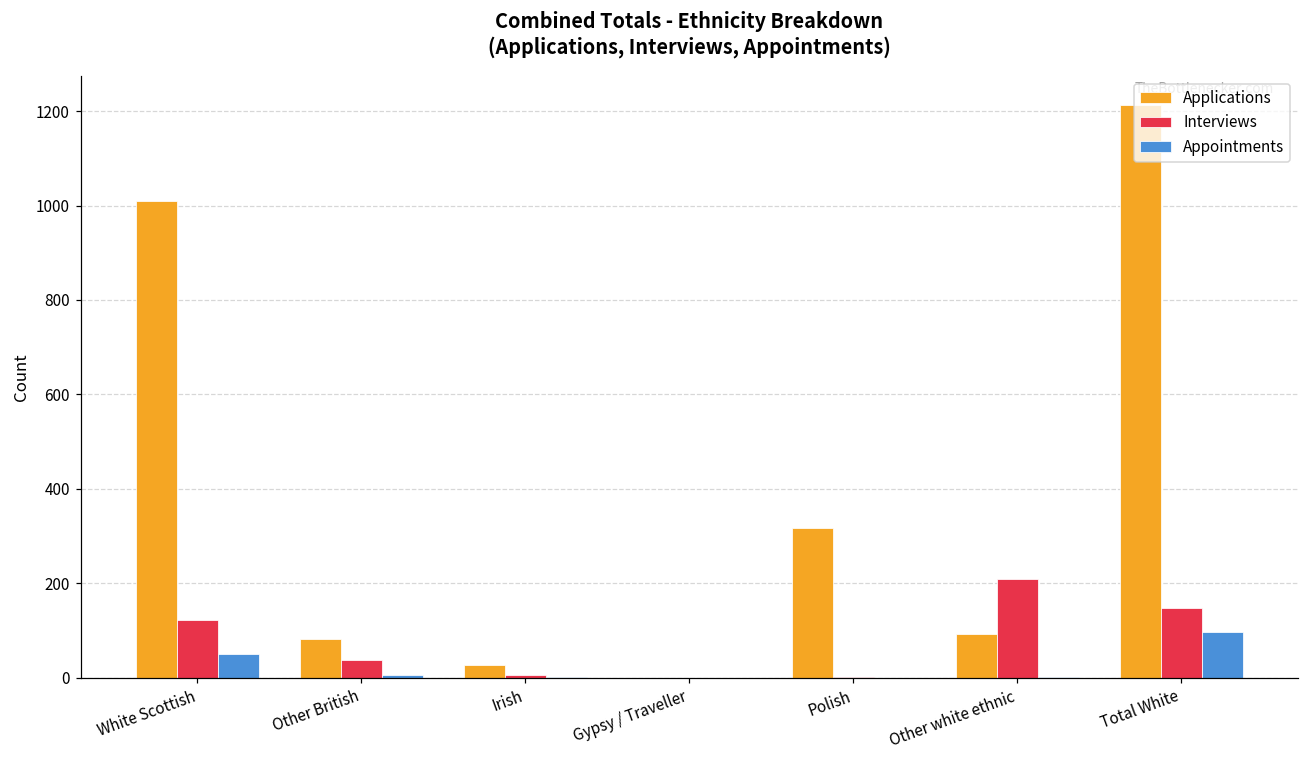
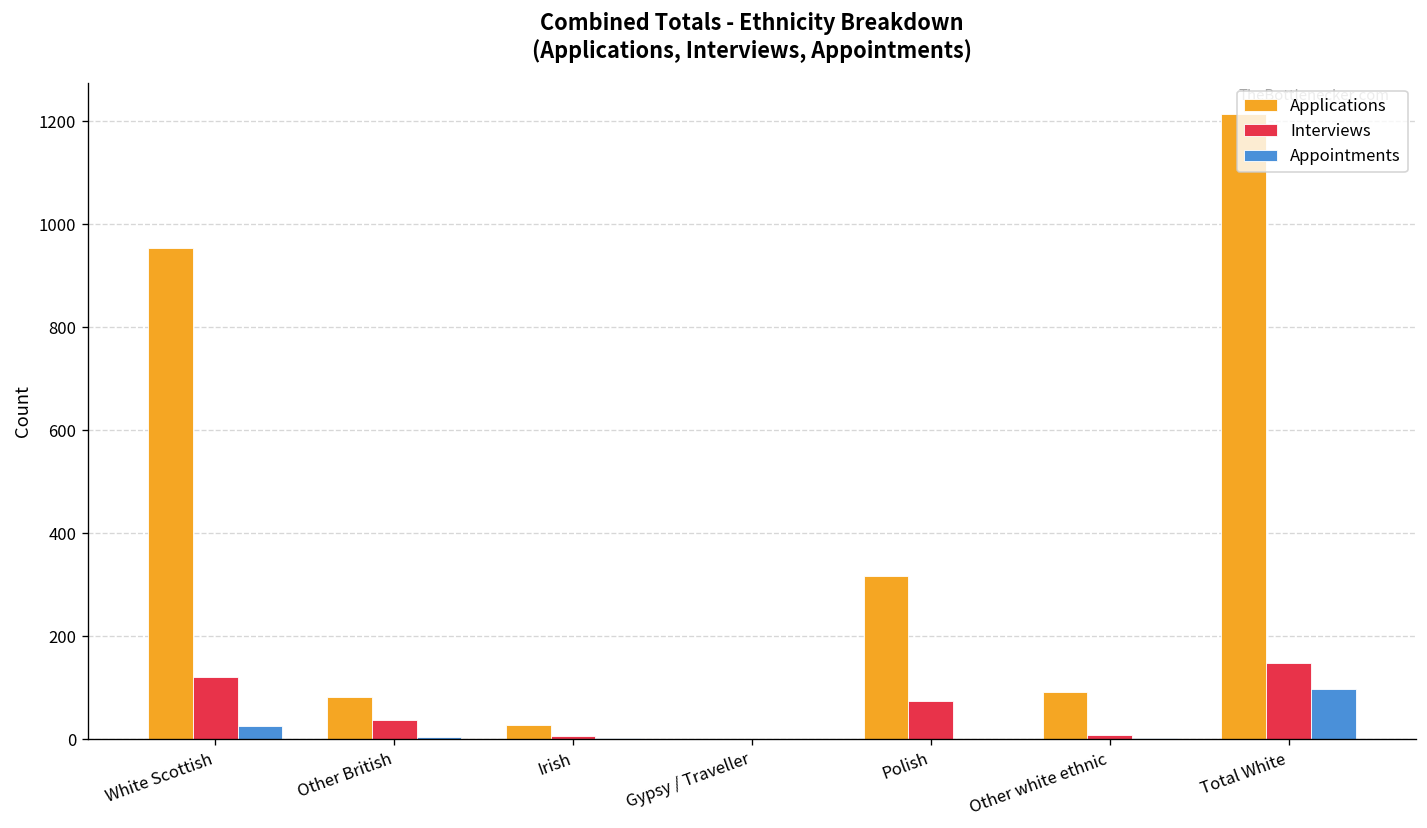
Applications, White Scottish: 1010 -> 950
Appointments, White Scottish: 50 -> 30
Interviews, Polish: 0 -> 70
Interviews, Other white ethnic: 210 -> 10
